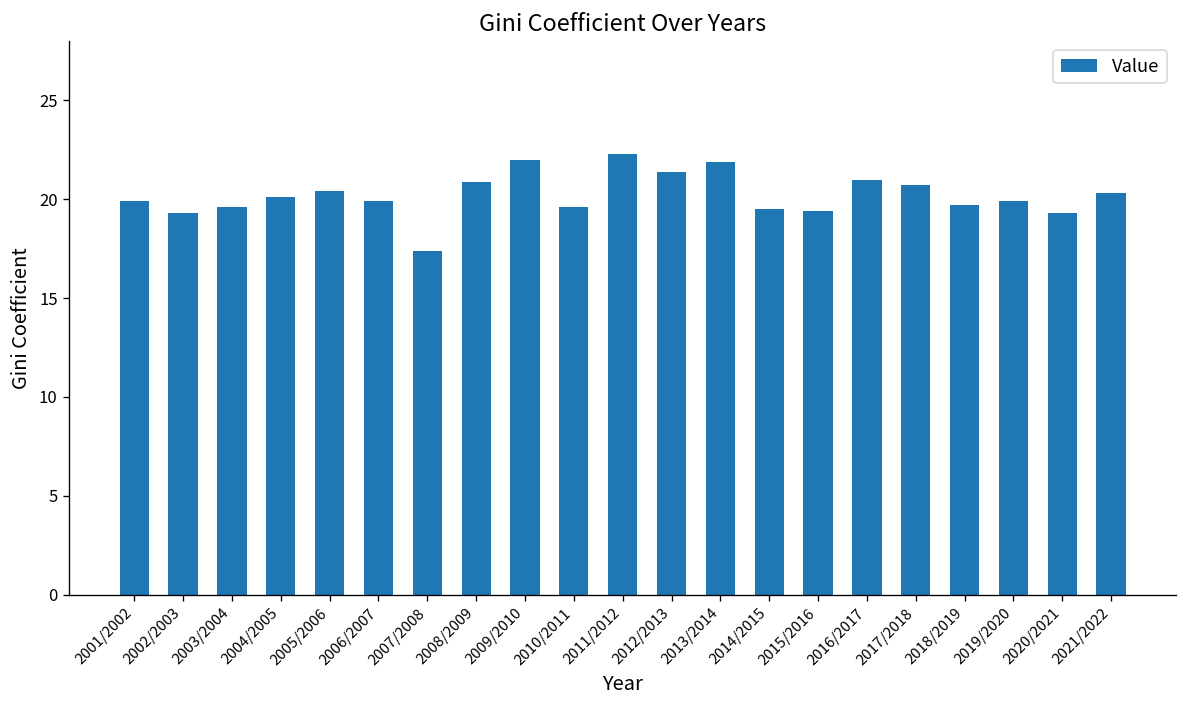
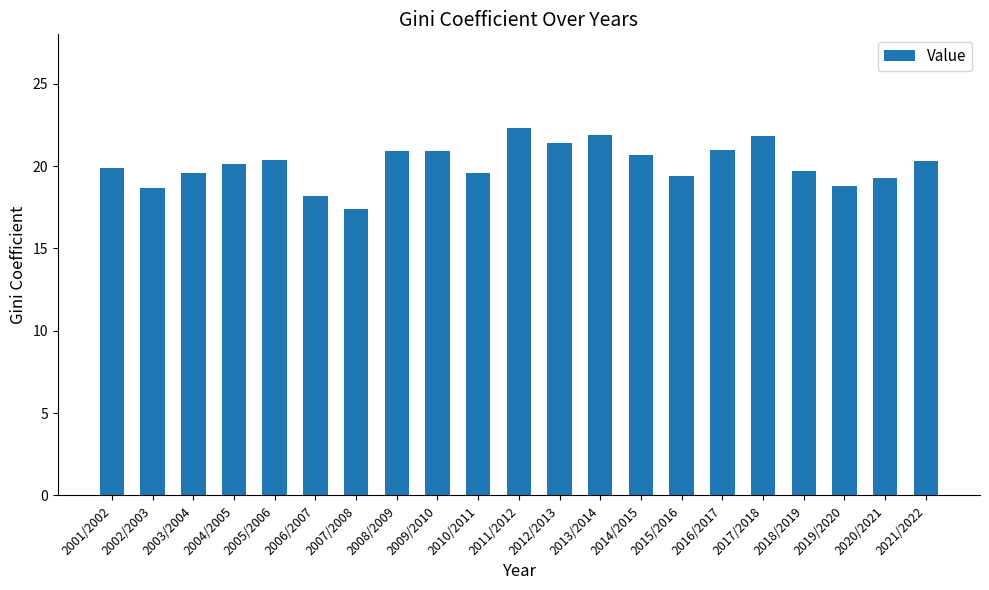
2002/2003: 19.3 -> 18.7
2006/2007: 19.9 -> 18.2
2009/2010: 22.0 -> 20.9
2014/2015: 19.5 -> 20.7
2017/2018: 20.7 -> 21.8
2019/2020: 19.9 -> 18.8
